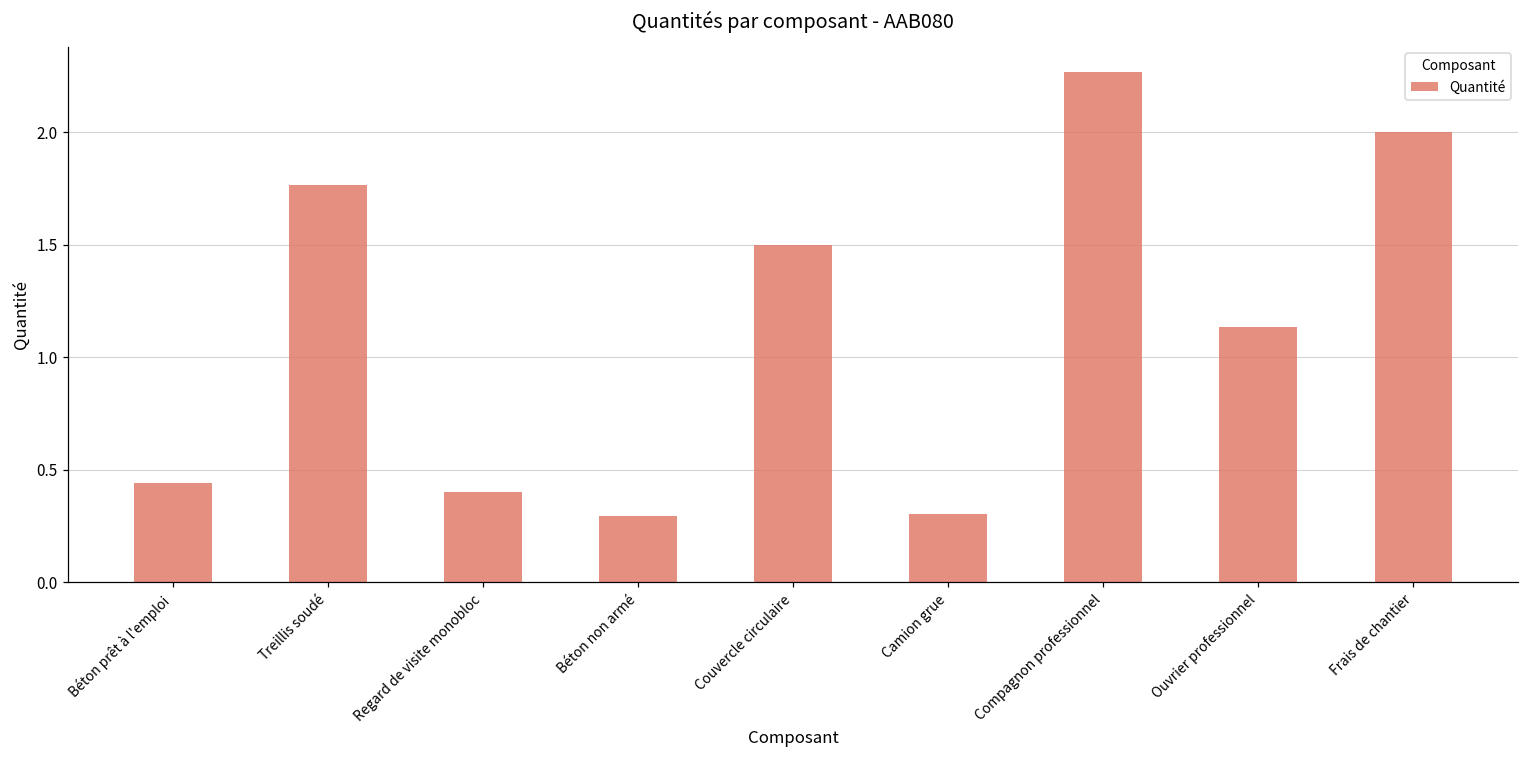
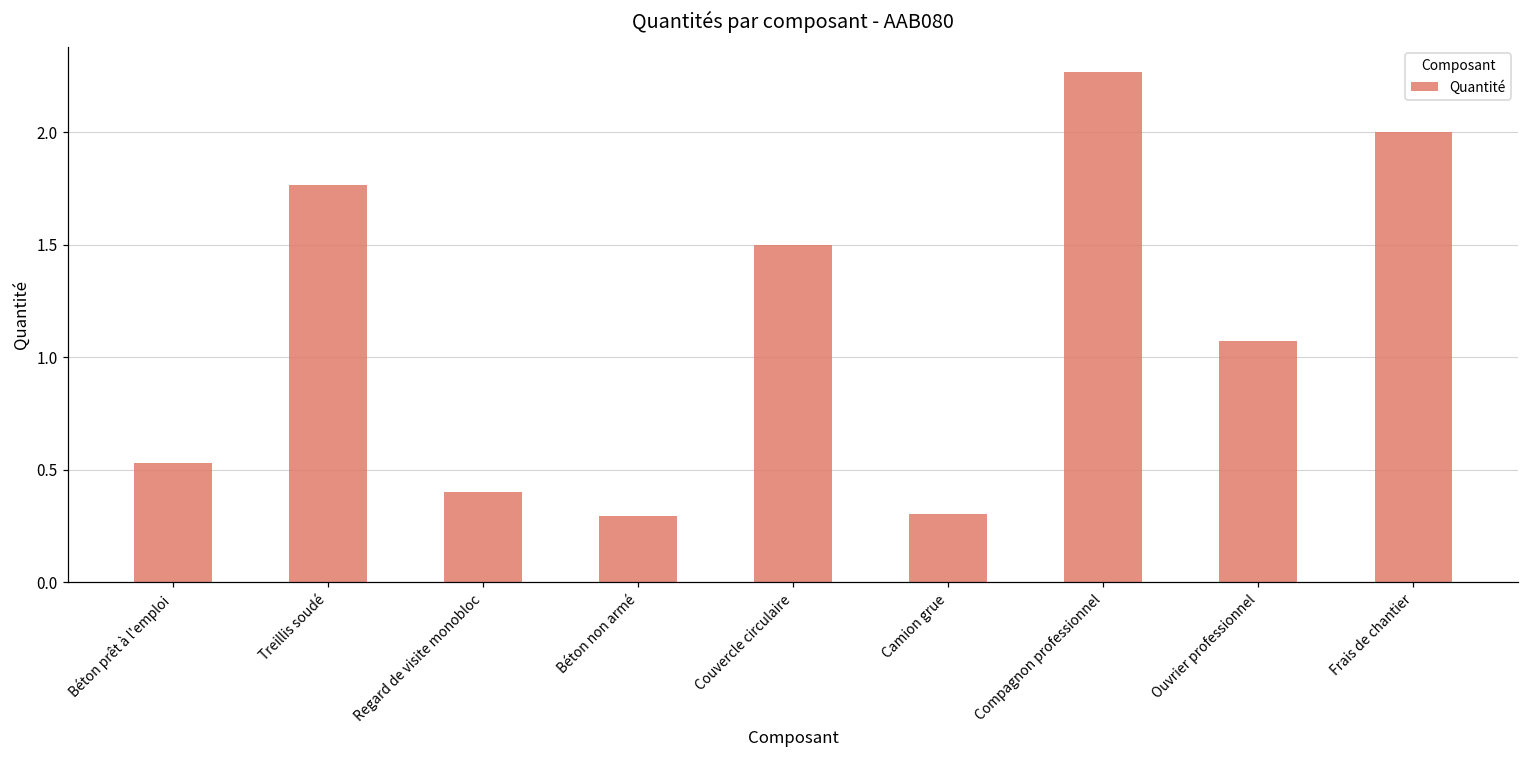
Béton prêt à l'emploi: 0.44 -> 0.53
Ouvrier professionnel: 1.13 -> 1.07
